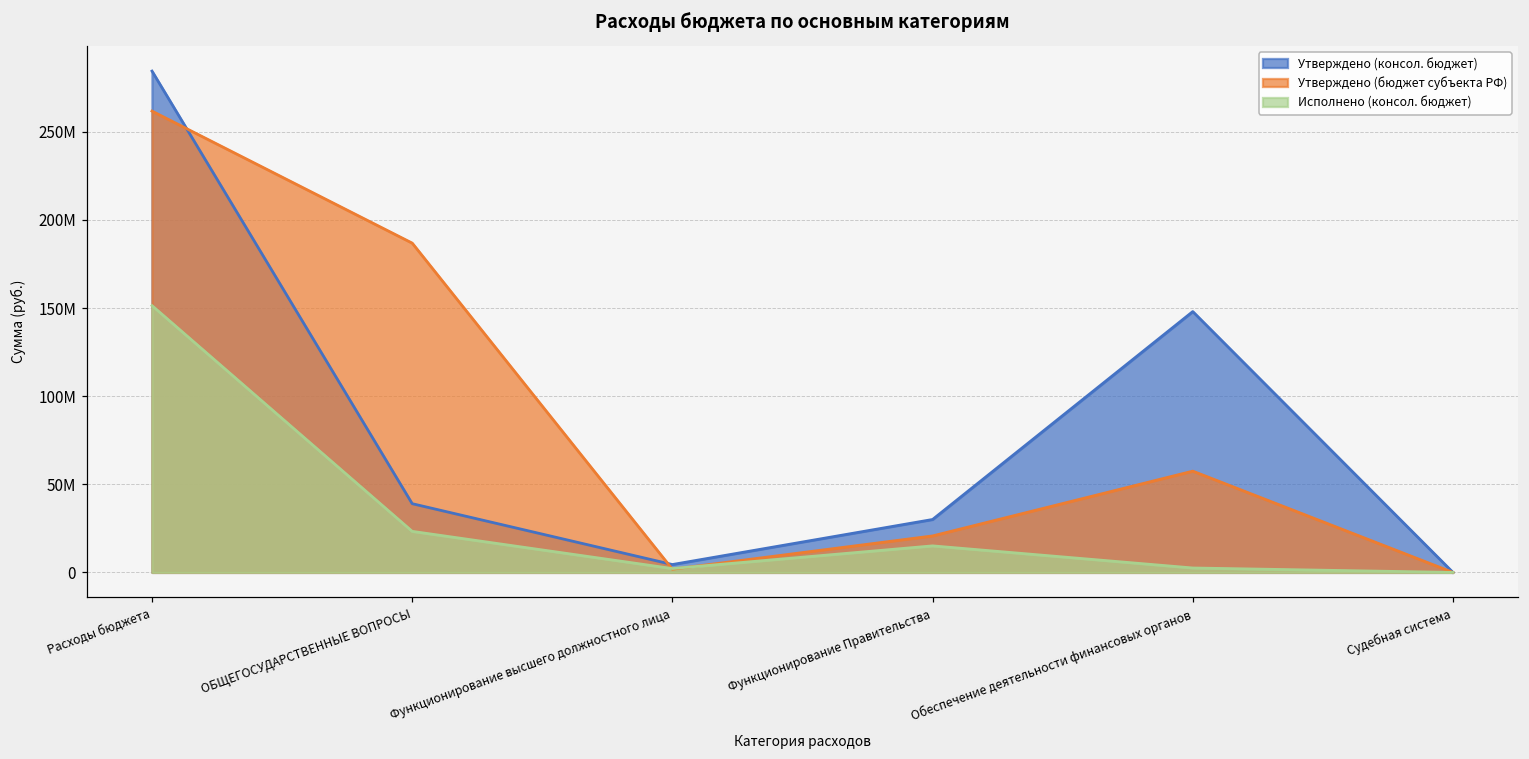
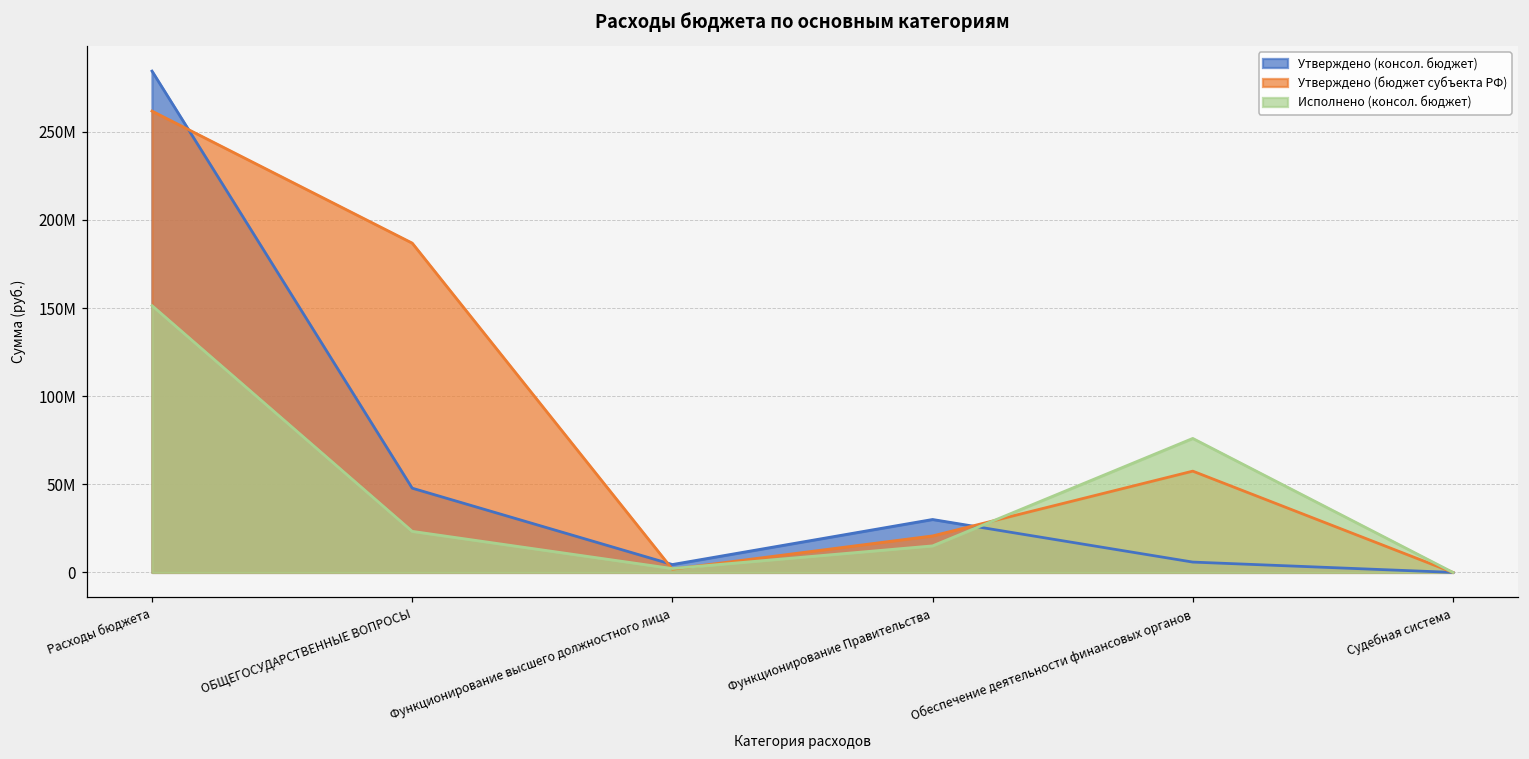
Утверждено (консол. бюджет), ОБЩЕГОСУДАРСТВЕННЫЕ ВОПРОСЫ: 39М -> 48М
Утверждено (консол. бюджет), Обеспечение деятельности финансовых органов: 148М -> 6М
Исполнено (консол. бюджет), Обеспечение деятельности финансовых органов: 3М -> 76М
